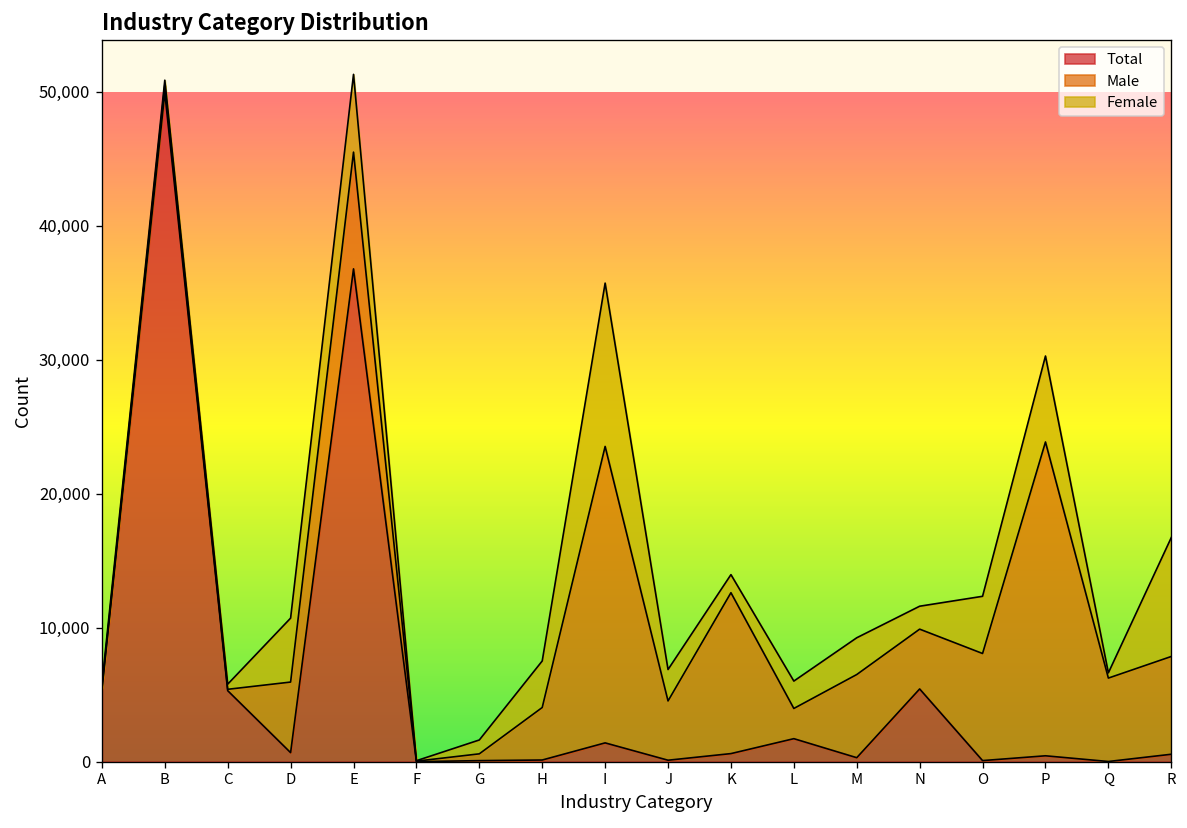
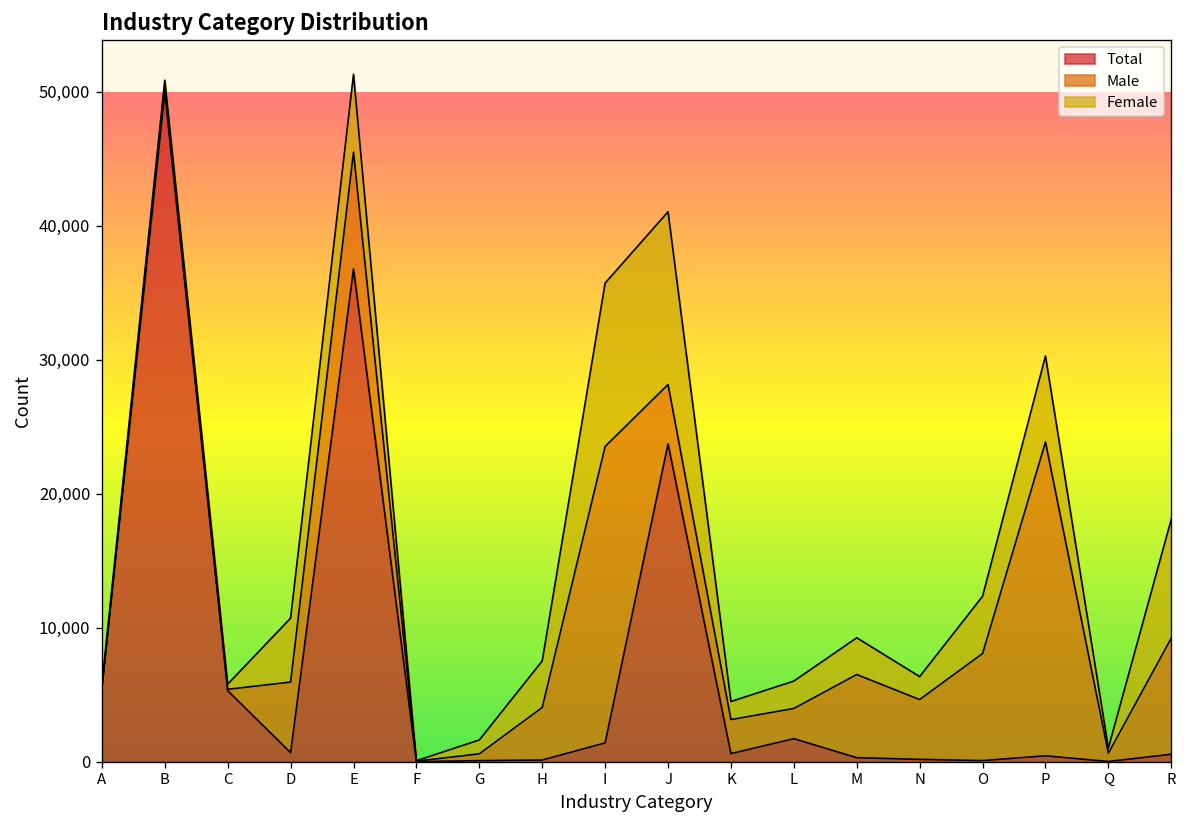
Total, J: 100 -> 23,700
Female, J: 2,300 -> 12,900
Male, K: 12,000 -> 2,500
Total, N: 5,400 -> 200
Male, Q: 6,200 -> 600
Male, R: 7,300 -> 8,700
